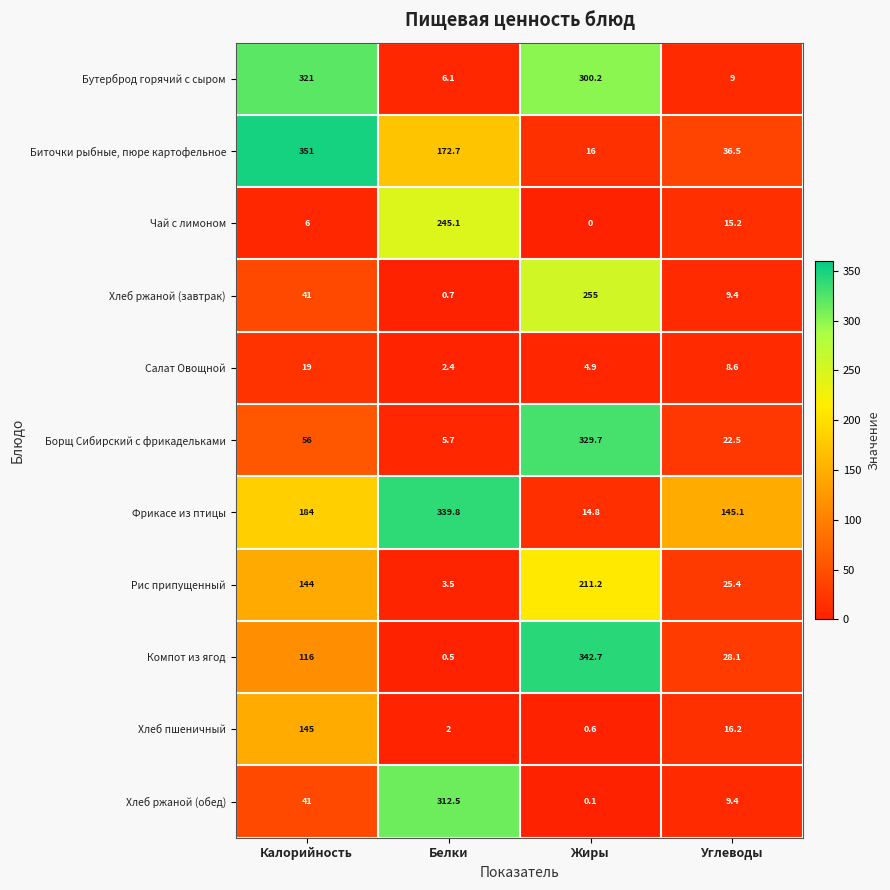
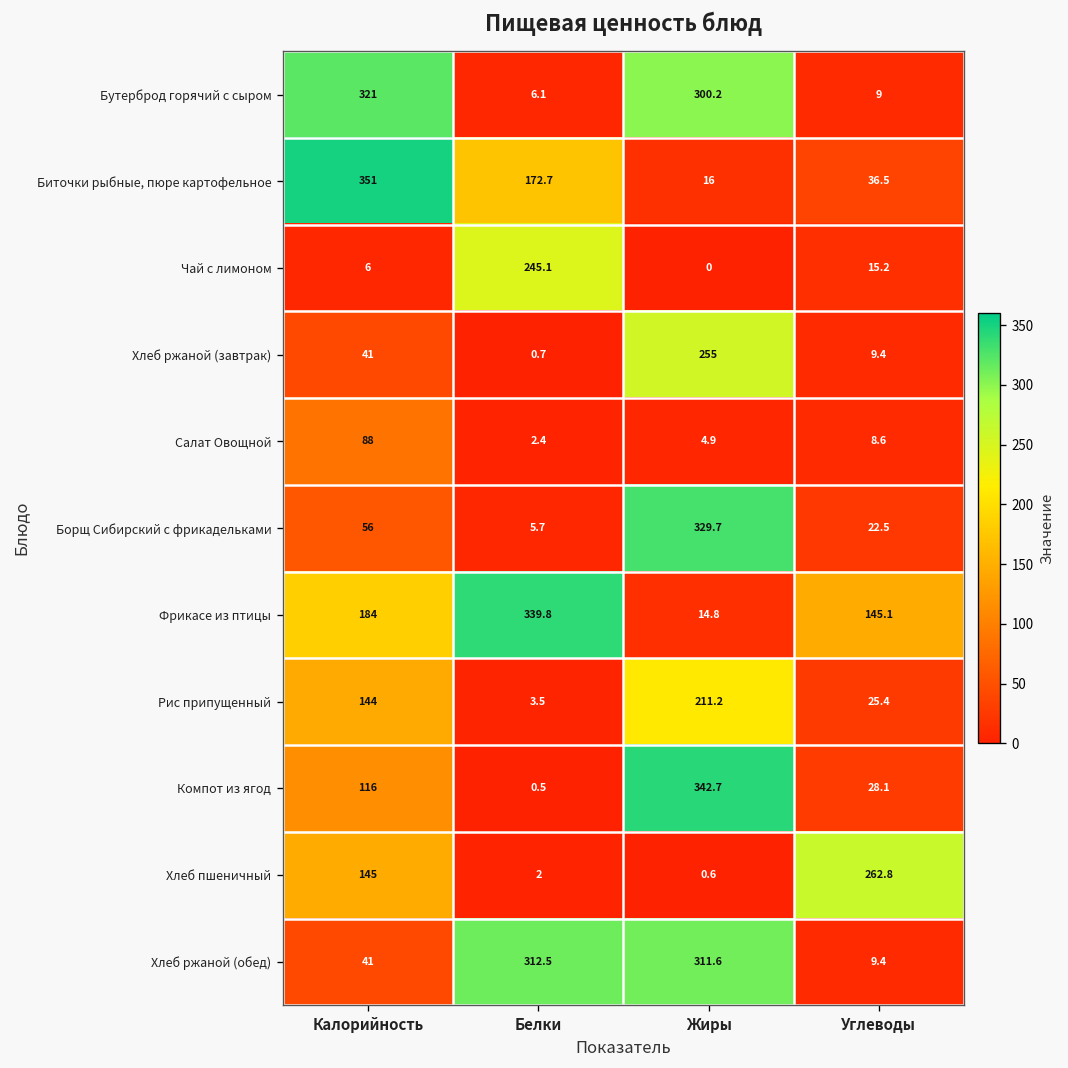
Салат Овощной, Калорийность: 19 -> 88
Хлеб пшеничный, Углеводы: 16.2 -> 262.8
Хлеб ржаной (обед), Жиры: 0.1 -> 311.6
